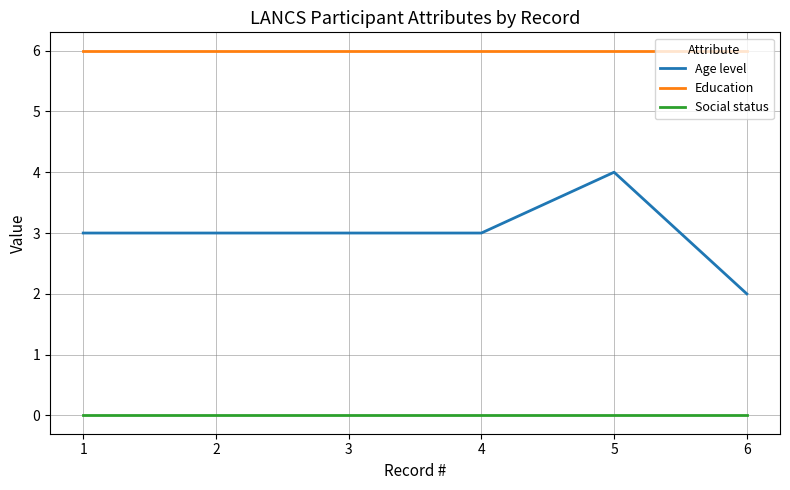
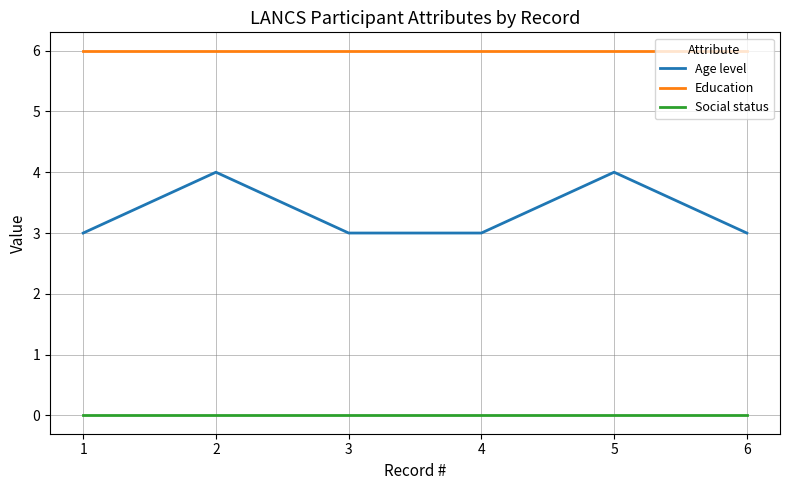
Age level, 2: 3 -> 4
Age level, 6: 2 -> 3
